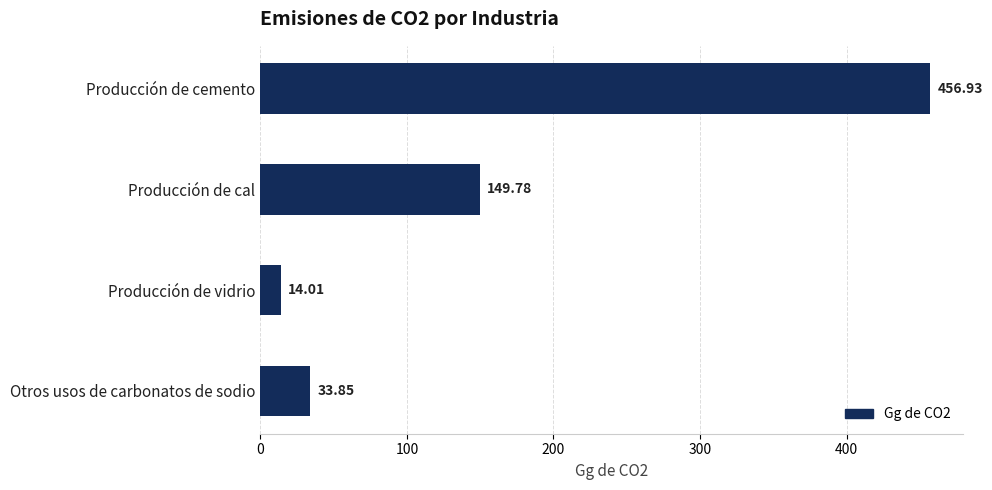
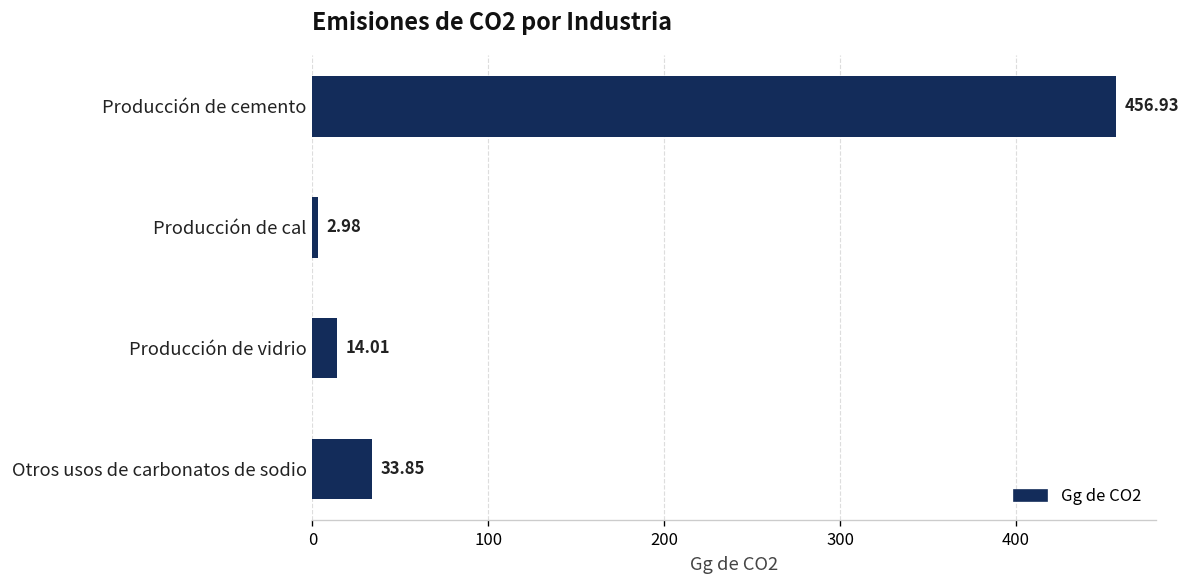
Producción de cal: 149.78 -> 2.98
